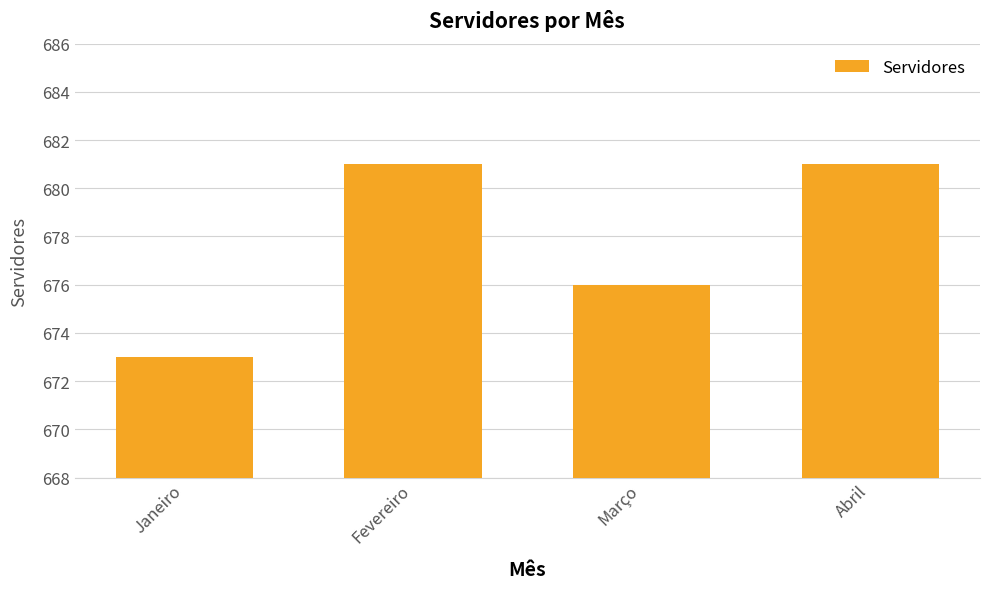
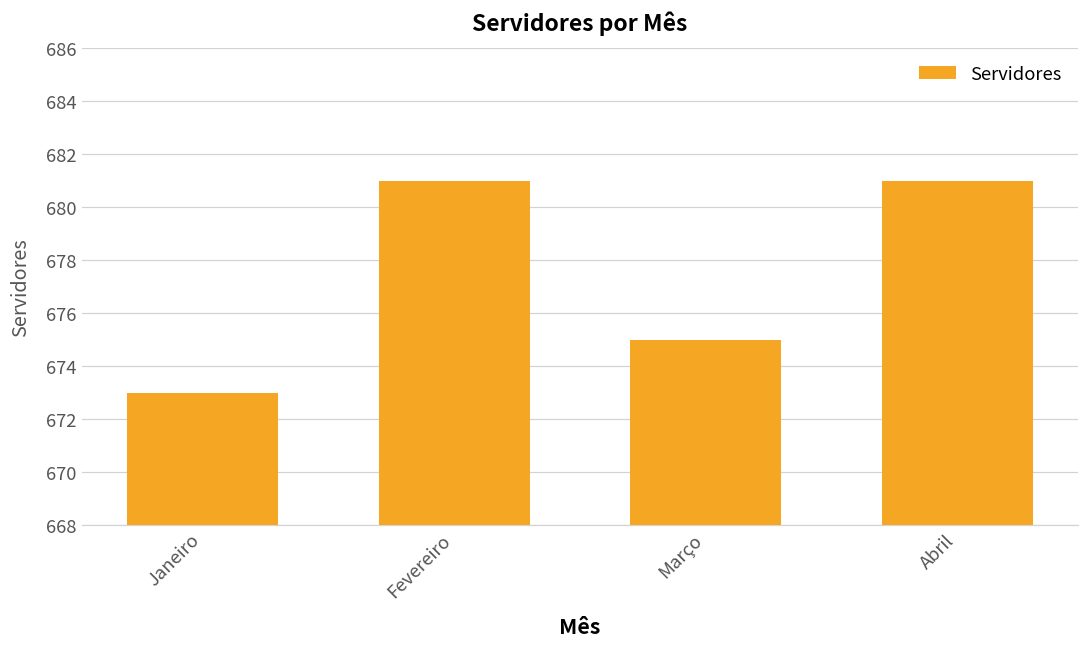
Março: 676 -> 675
